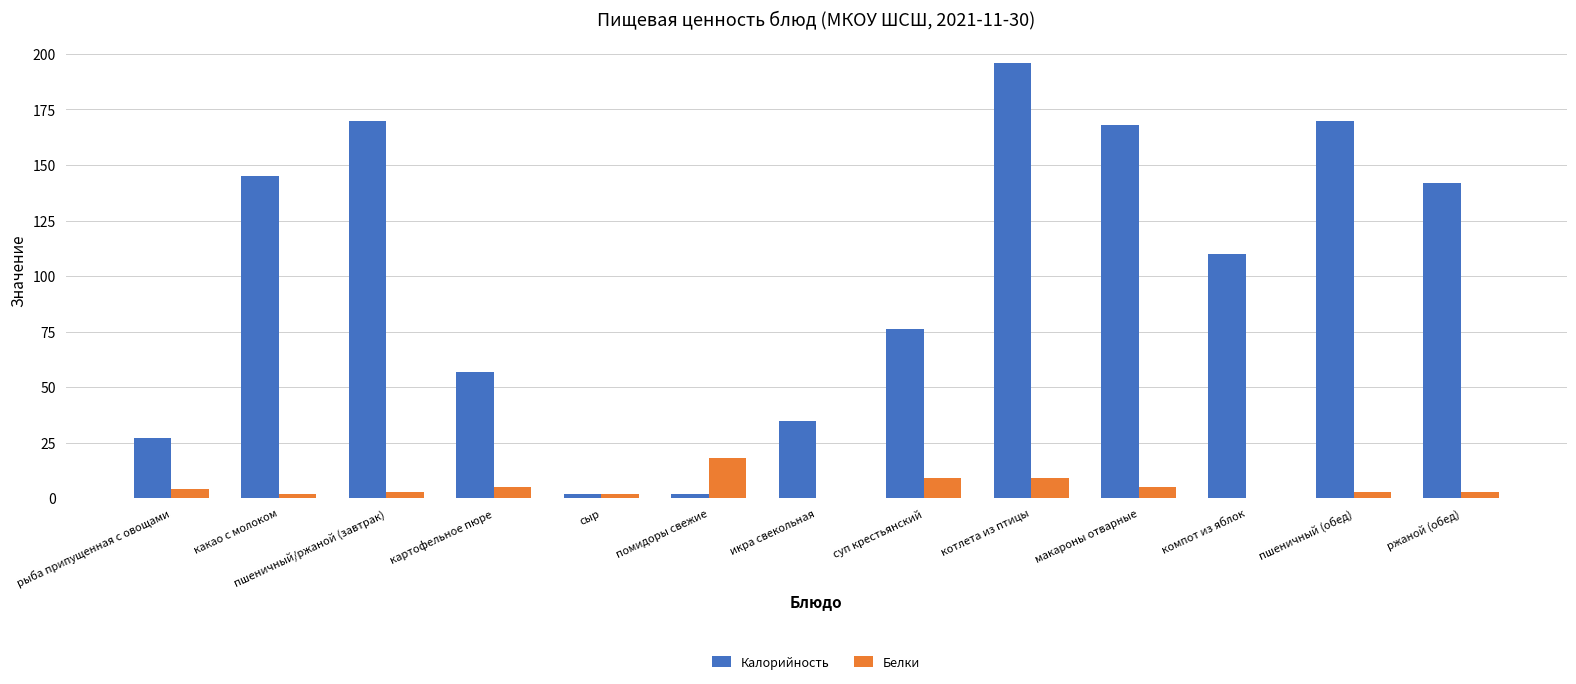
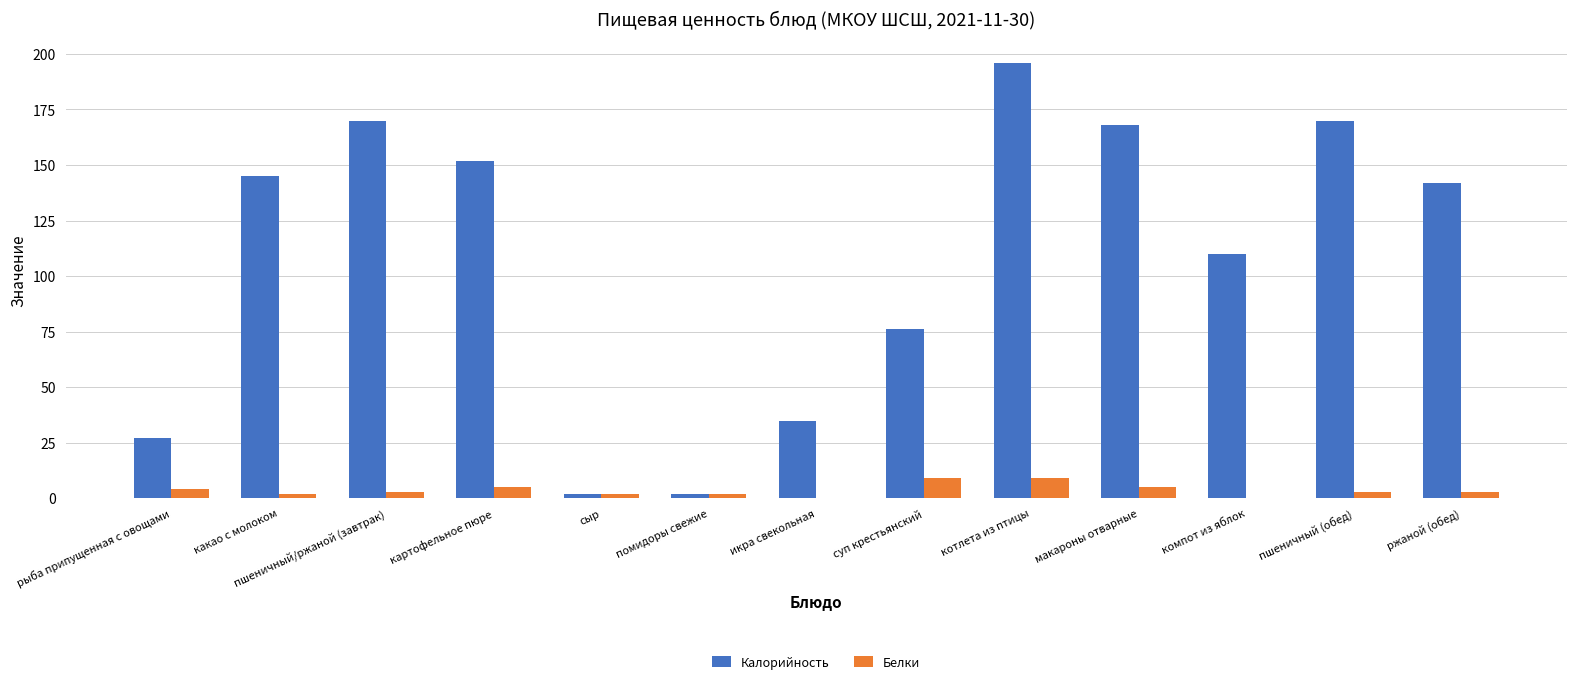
Калорийность, картофельное пюре: 57 -> 152
Белки, помидоры свежие: 18 -> 2
